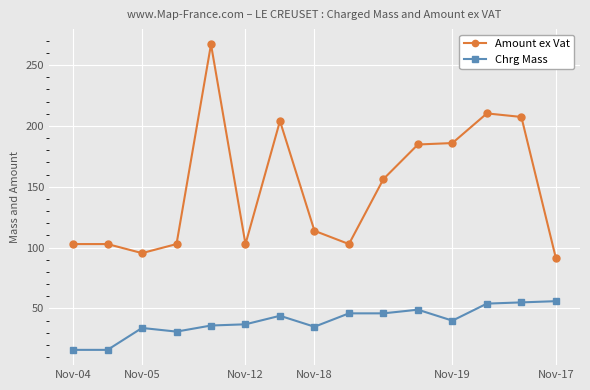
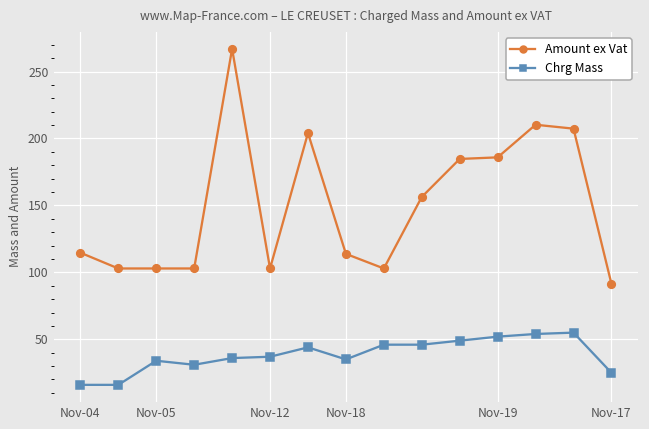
Amount ex Vat, Nov-04: 103 -> 115
Amount ex Vat, Nov-05: 95 -> 103
Chrg Mass, Nov-19: 40 -> 52
Chrg Mass, Nov-17: 56 -> 25
